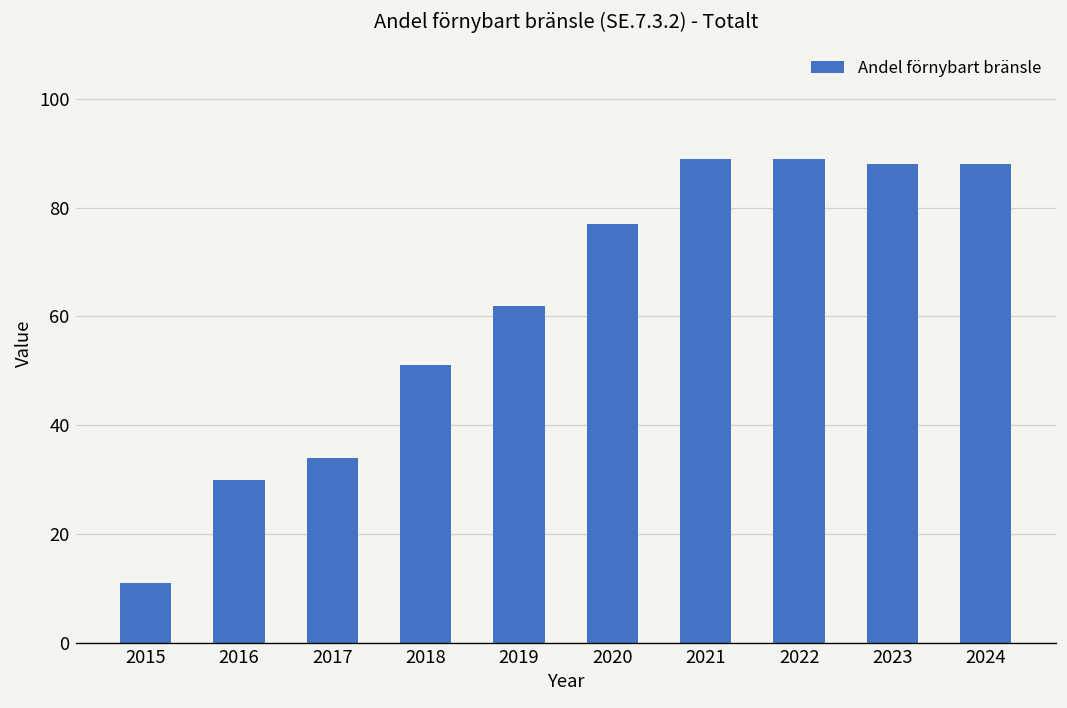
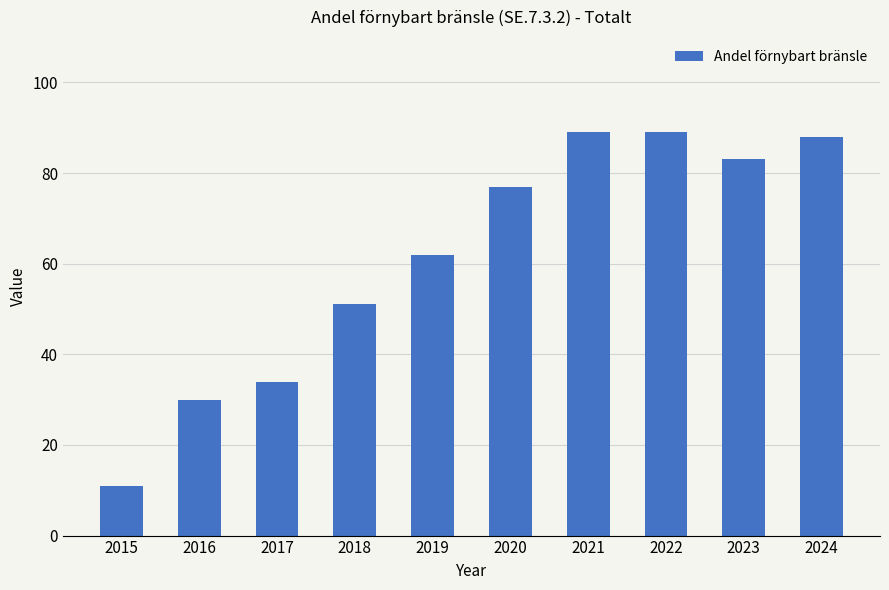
2023: 88 -> 83
